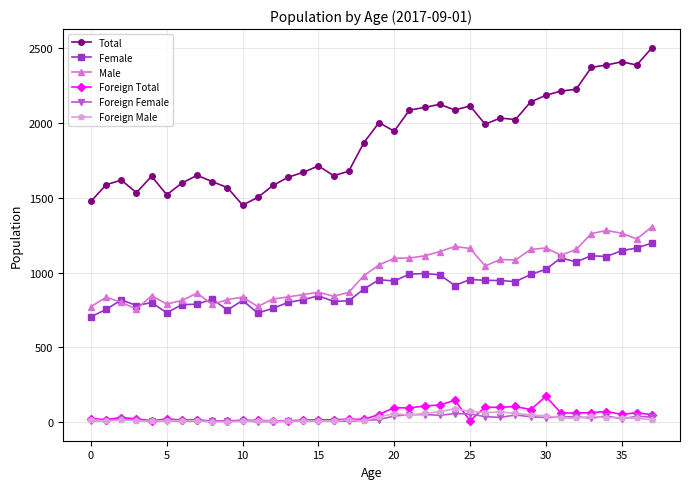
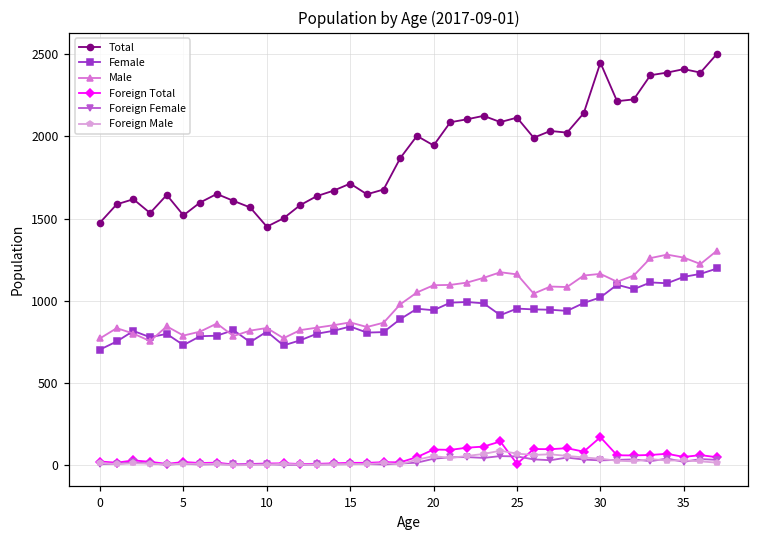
Total, 30: 2190 -> 2450
